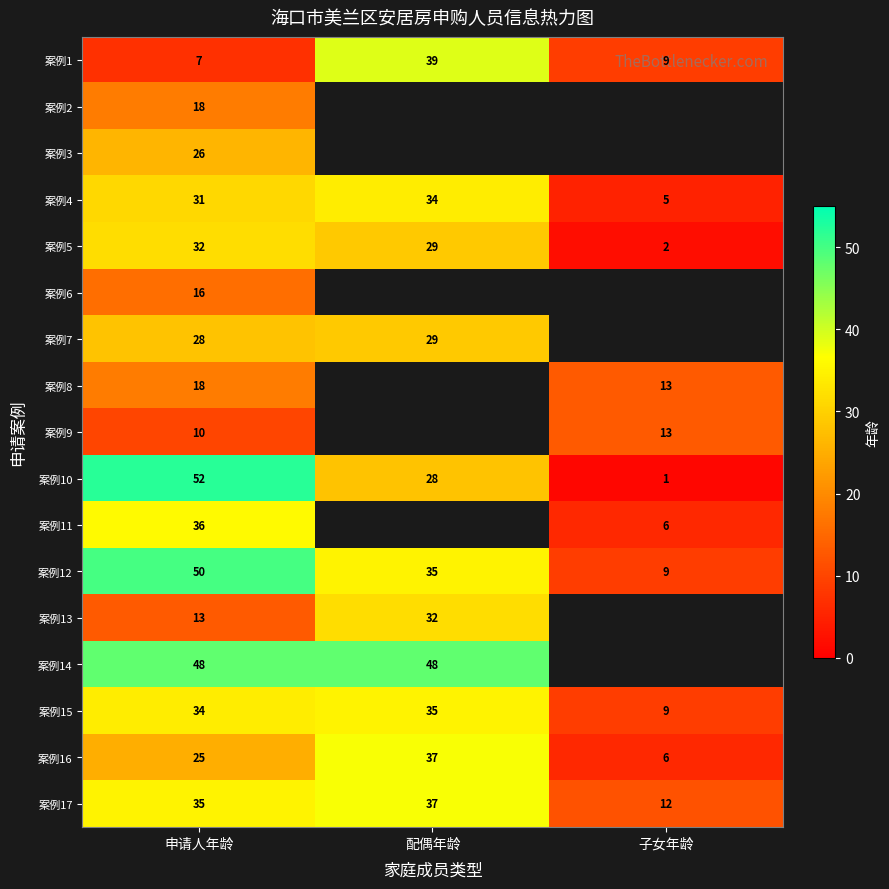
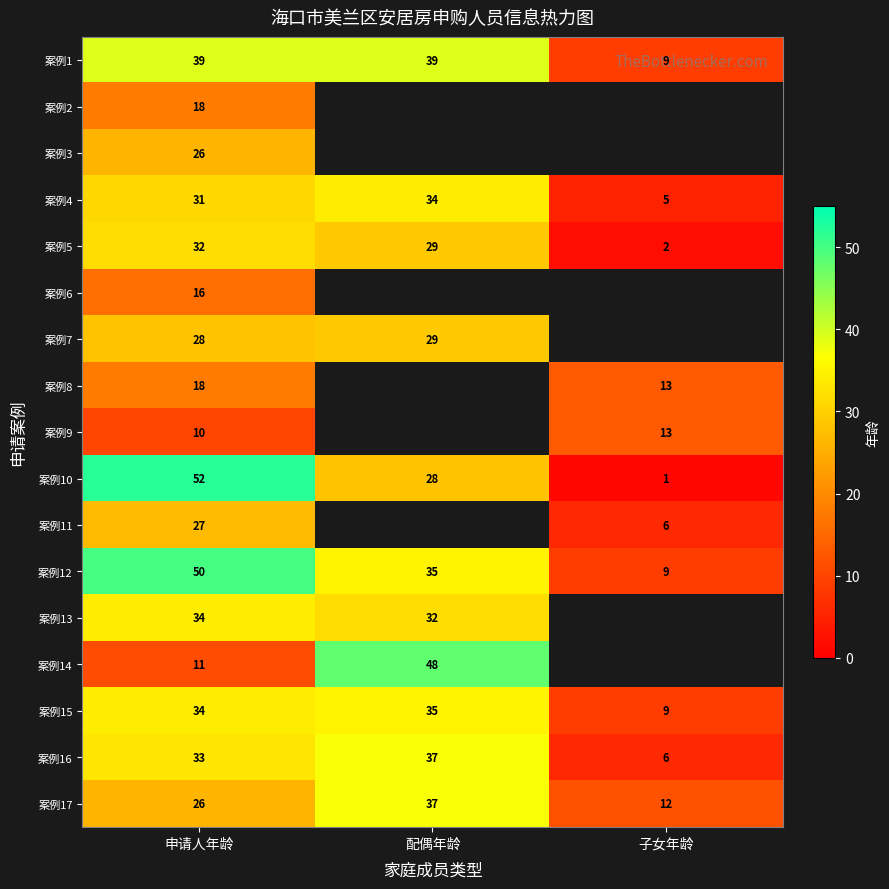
案例1, 申请人年龄: 7 -> 39
案例11, 申请人年龄: 36 -> 27
案例13, 申请人年龄: 13 -> 34
案例14, 申请人年龄: 48 -> 11
案例16, 申请人年龄: 25 -> 33
案例17, 申请人年龄: 35 -> 26
